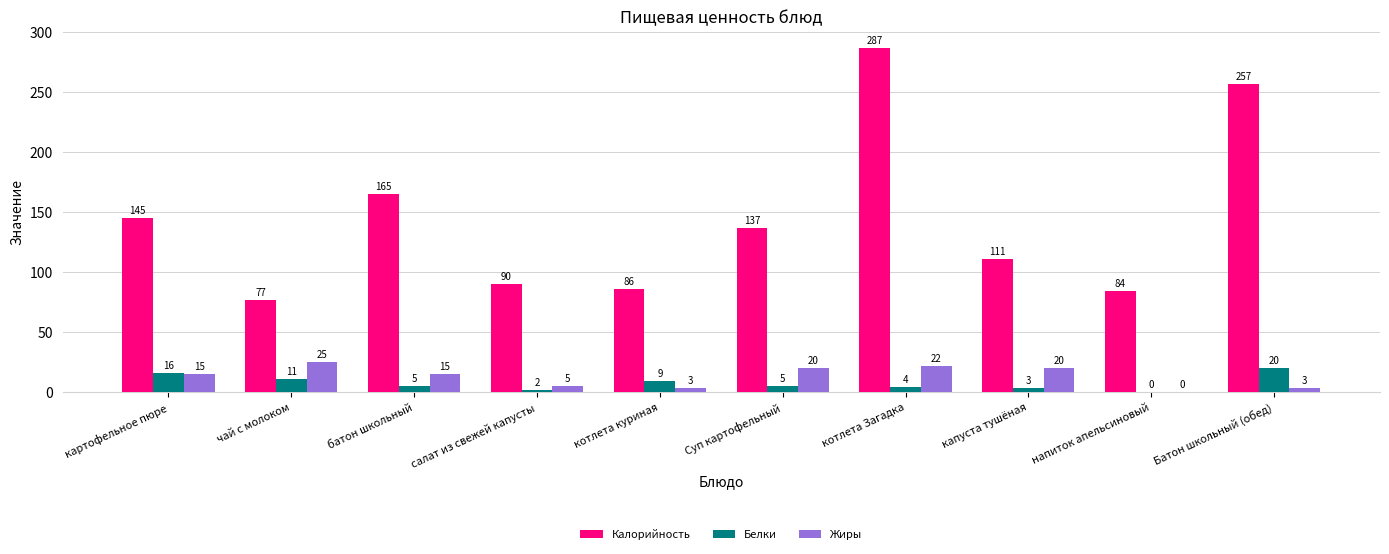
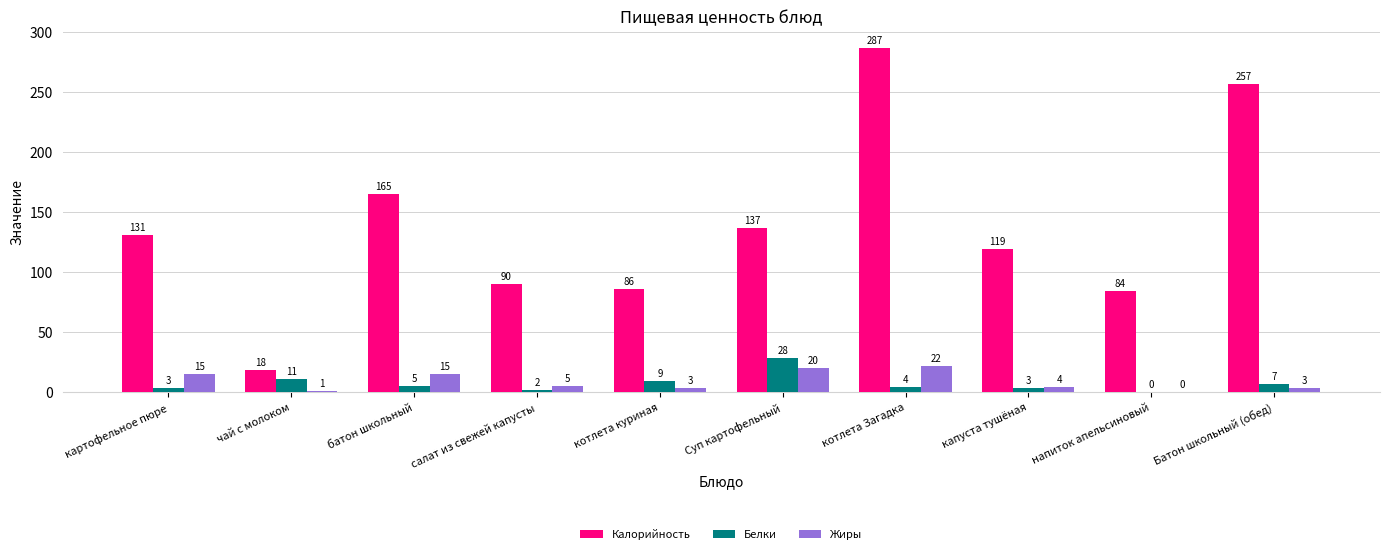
Калорийность, картофельное пюре: 145 -> 131
Белки, картофельное пюре: 16 -> 3
Калорийность, чай с молоком: 77 -> 18
Жиры, чай с молоком: 25 -> 1
Белки, Суп картофельный: 5 -> 28
Калорийность, капуста тушёная: 111 -> 119
Жиры, капуста тушёная: 20 -> 4
Белки, Батон школьный (обед): 20 -> 7
